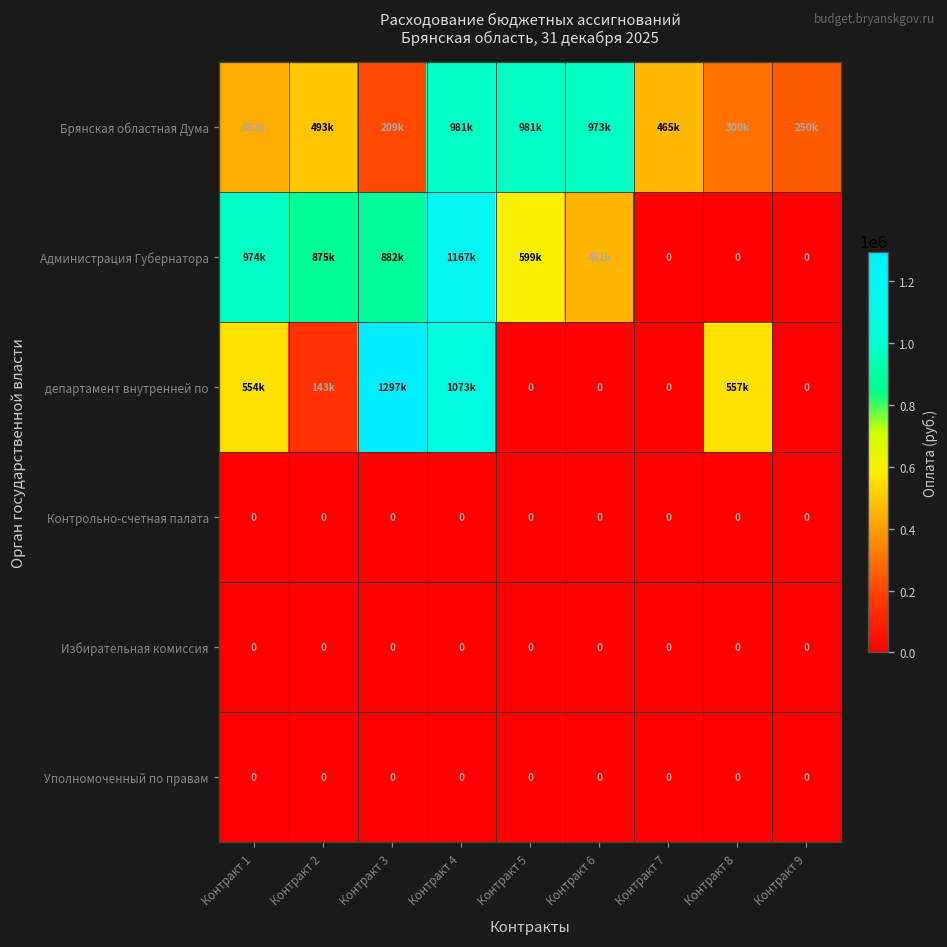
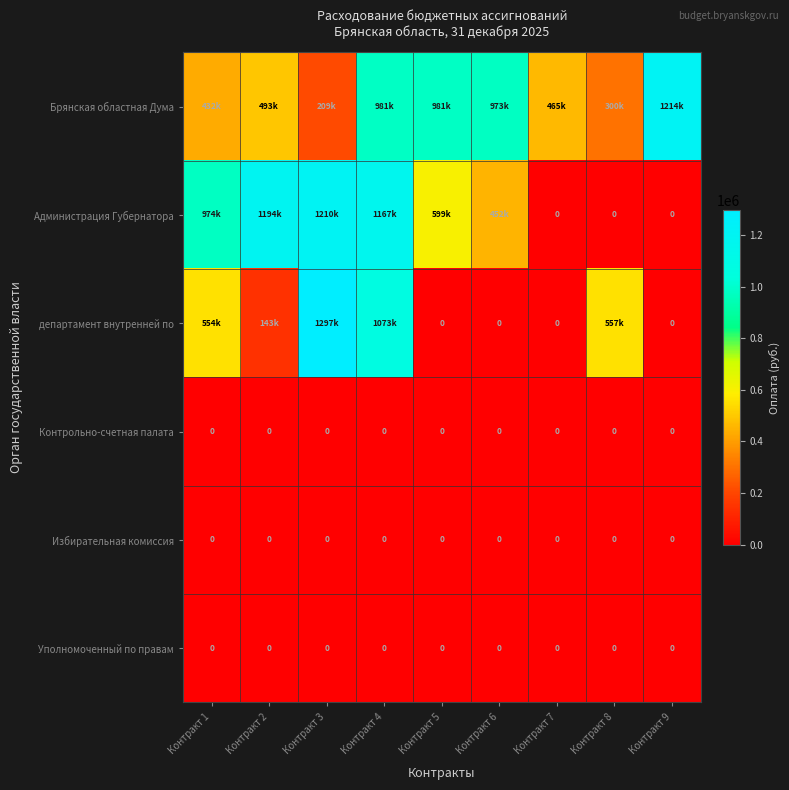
Брянская областная Дума, Контракт 9: 250k -> 1214k
Администрация Губернатора, Контракт 2: 875k -> 1194k
Администрация Губернатора, Контракт 3: 882k -> 1210k
